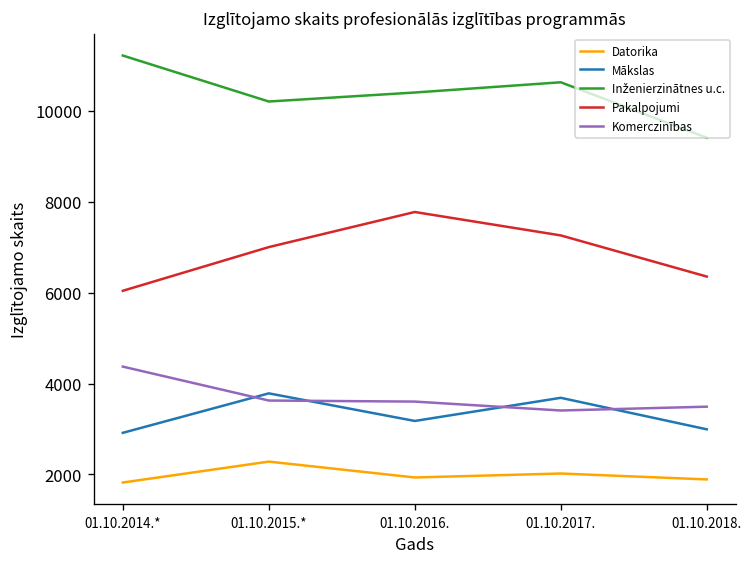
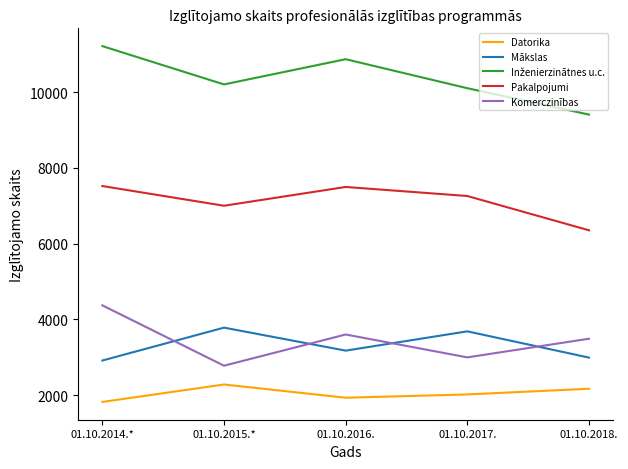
Pakalpojumi, 01.10.2014.*: 6000 -> 7500
Komerczinības, 01.10.2015.*: 3600 -> 2800
Inženierzinātnes u.c., 01.10.2016.: 10400 -> 10900
Pakalpojumi, 01.10.2016.: 7800 -> 7500
Inženierzinātnes u.c., 01.10.2017.: 10600 -> 10100
Komerczinības, 01.10.2017.: 3400 -> 3000
Datorika, 01.10.2018.: 1900 -> 2200
